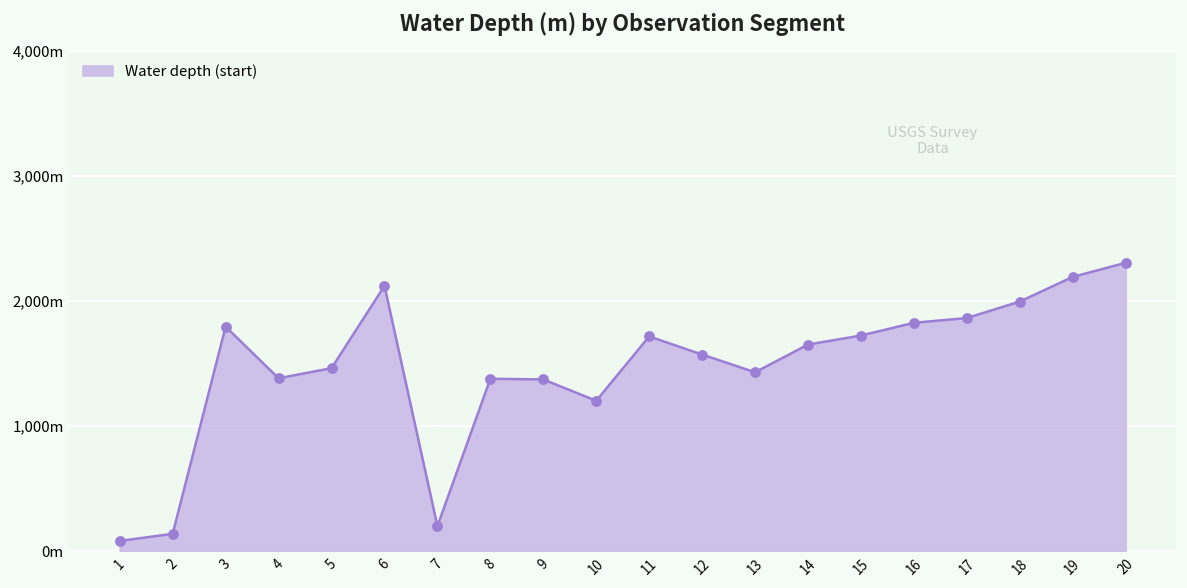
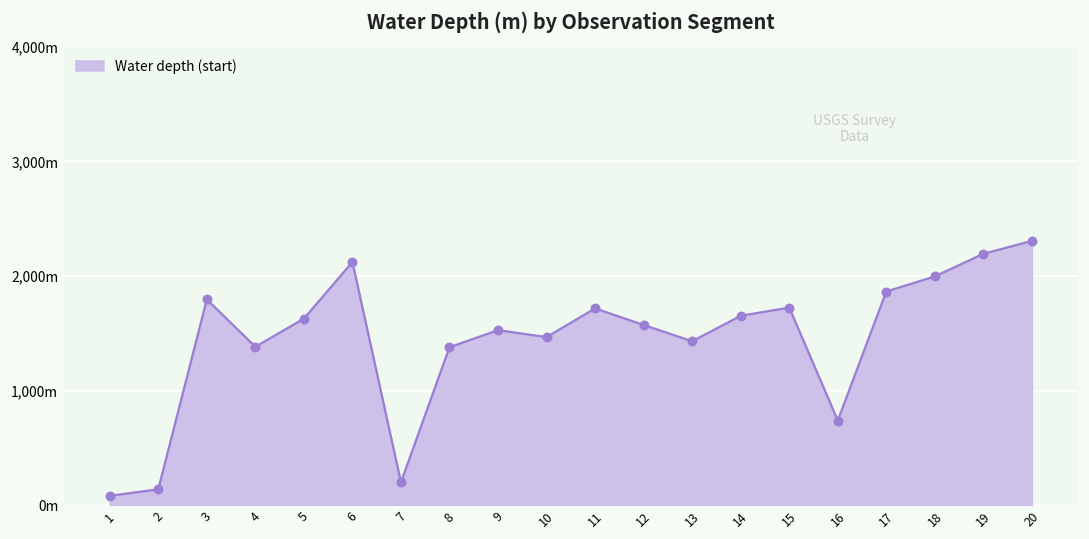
5: 1,460m -> 1,630m
9: 1,370m -> 1,530m
10: 1,200m -> 1,470m
16: 1,830m -> 740m
